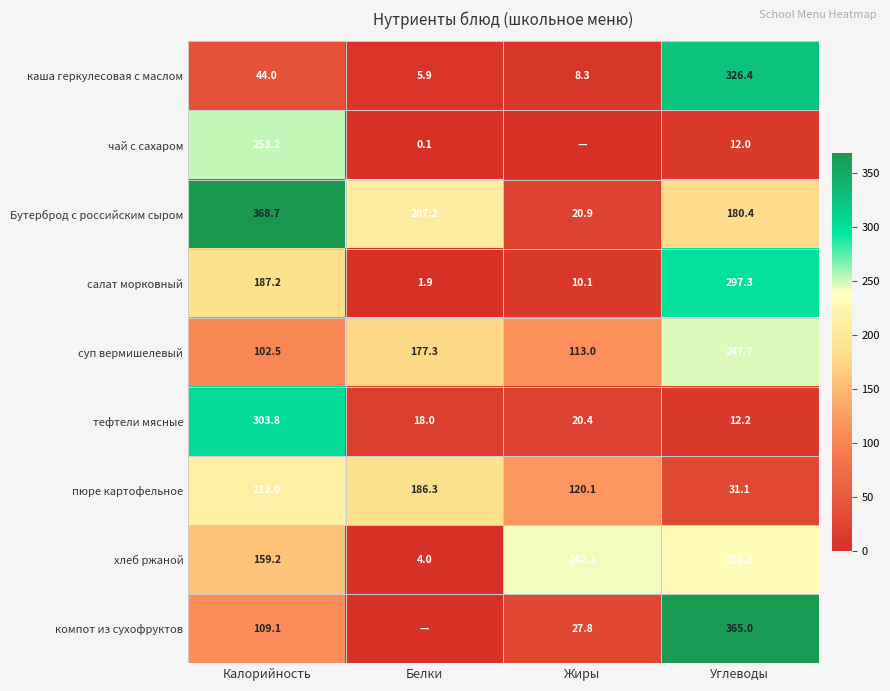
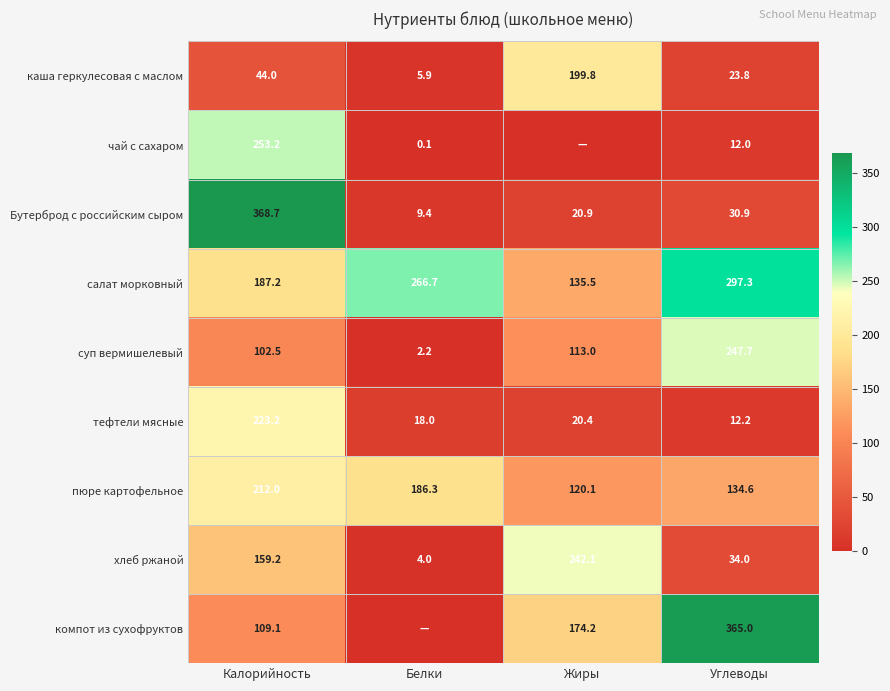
каша геркулесовая с маслом, Жиры: 8.3 -> 199.8
каша геркулесовая с маслом, Углеводы: 326.4 -> 23.8
Бутерброд с российским сыром, Белки: 207.2 -> 9.4
Бутерброд с российским сыром, Углеводы: 180.4 -> 30.9
салат морковный, Белки: 1.9 -> 266.7
салат морковный, Жиры: 10.1 -> 135.5
суп вермишелевый, Белки: 177.3 -> 2.2
тефтели мясные, Калорийность: 303.8 -> 223.2
пюре картофельное, Углеводы: 31.1 -> 134.6
хлеб ржаной, Углеводы: 231.2 -> 34.0
компот из сухофруктов, Жиры: 27.8 -> 174.2
